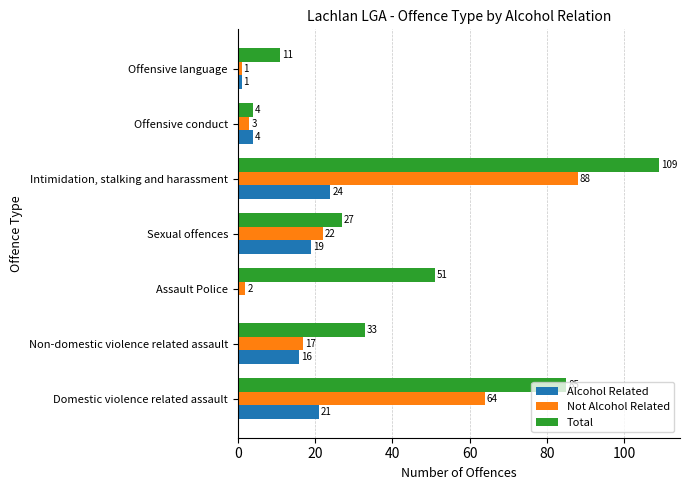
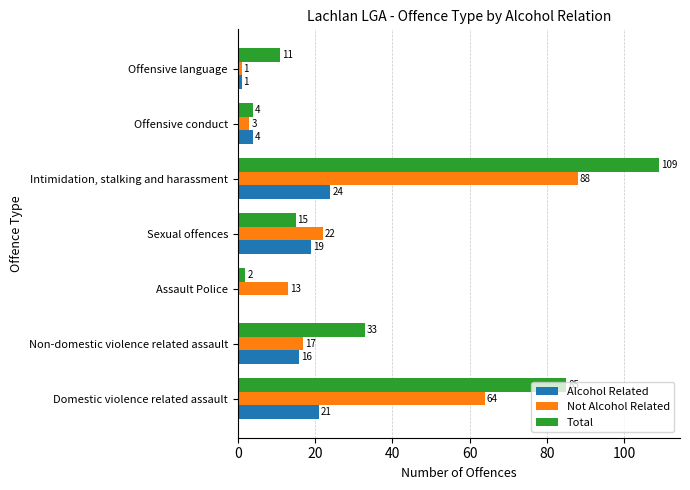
Total, Sexual offences: 27 -> 15
Total, Assault Police: 51 -> 2
Not Alcohol Related, Assault Police: 2 -> 13
